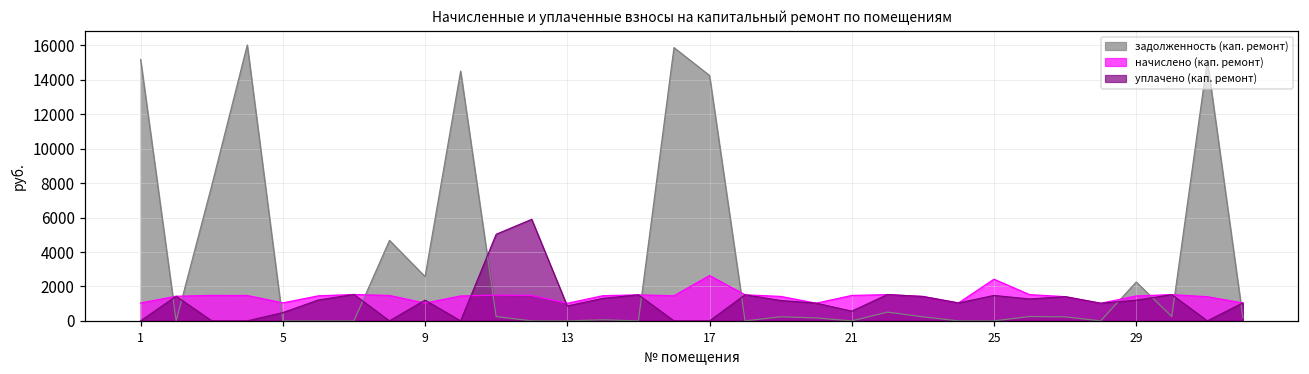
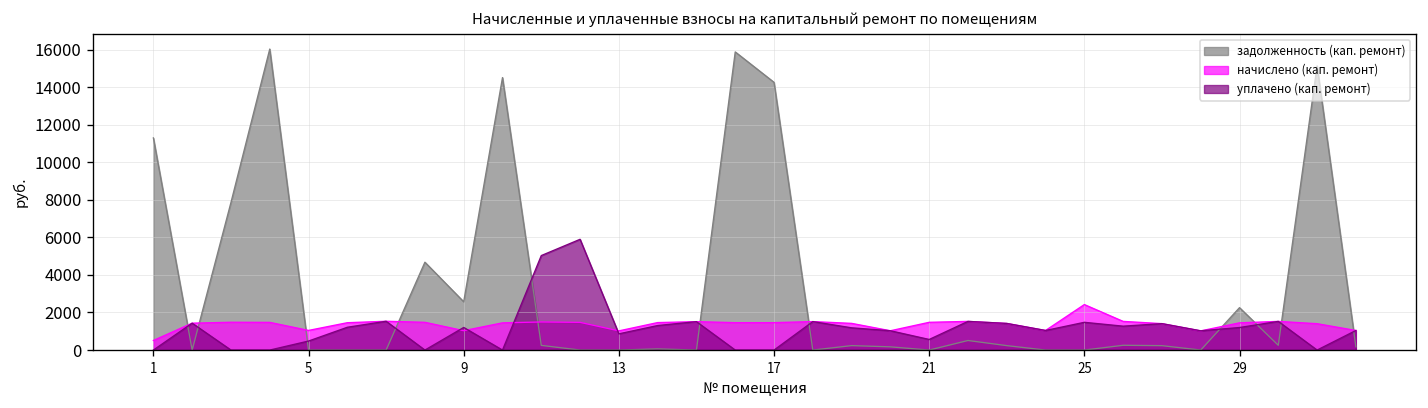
задолженность (кап. ремонт), 1: 15200 -> 11300
начислено (кап. ремонт), 1: 1000 -> 500
начислено (кап. ремонт), 17: 2600 -> 1500
